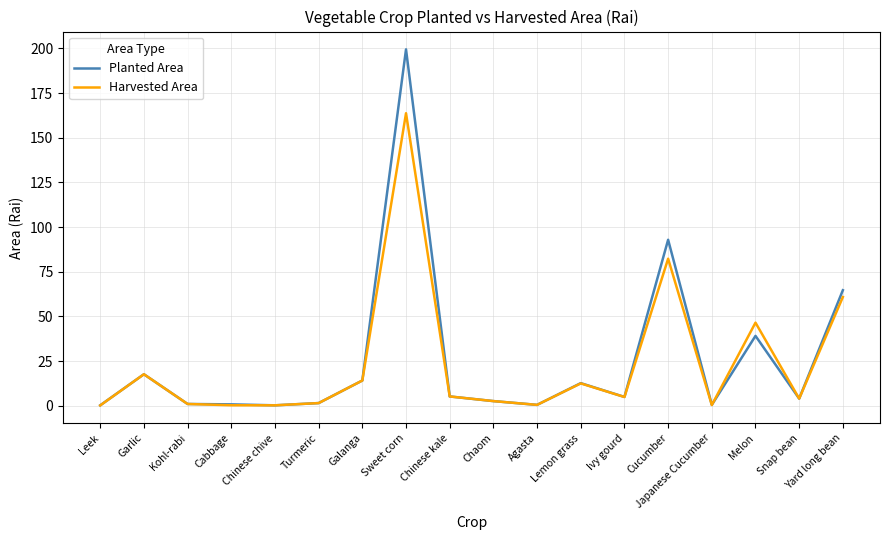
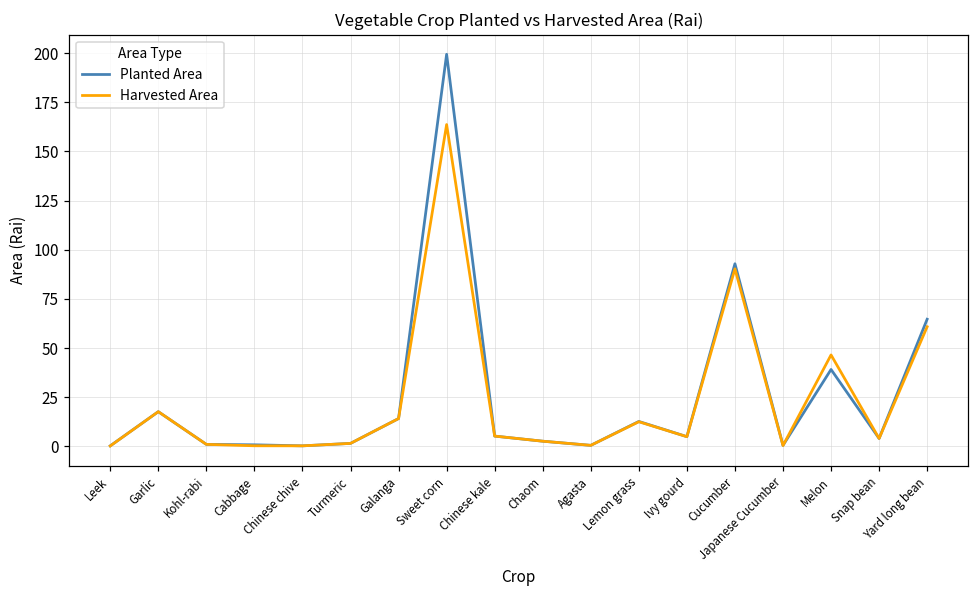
Harvested Area, Cucumber: 82 -> 90
